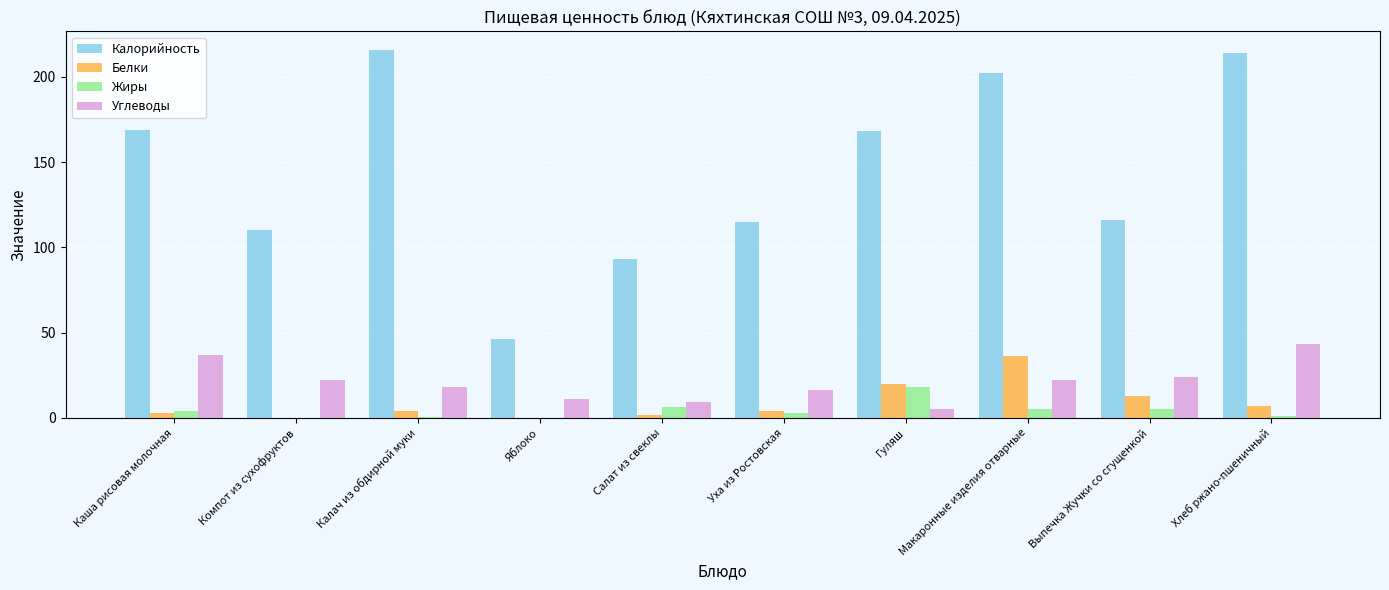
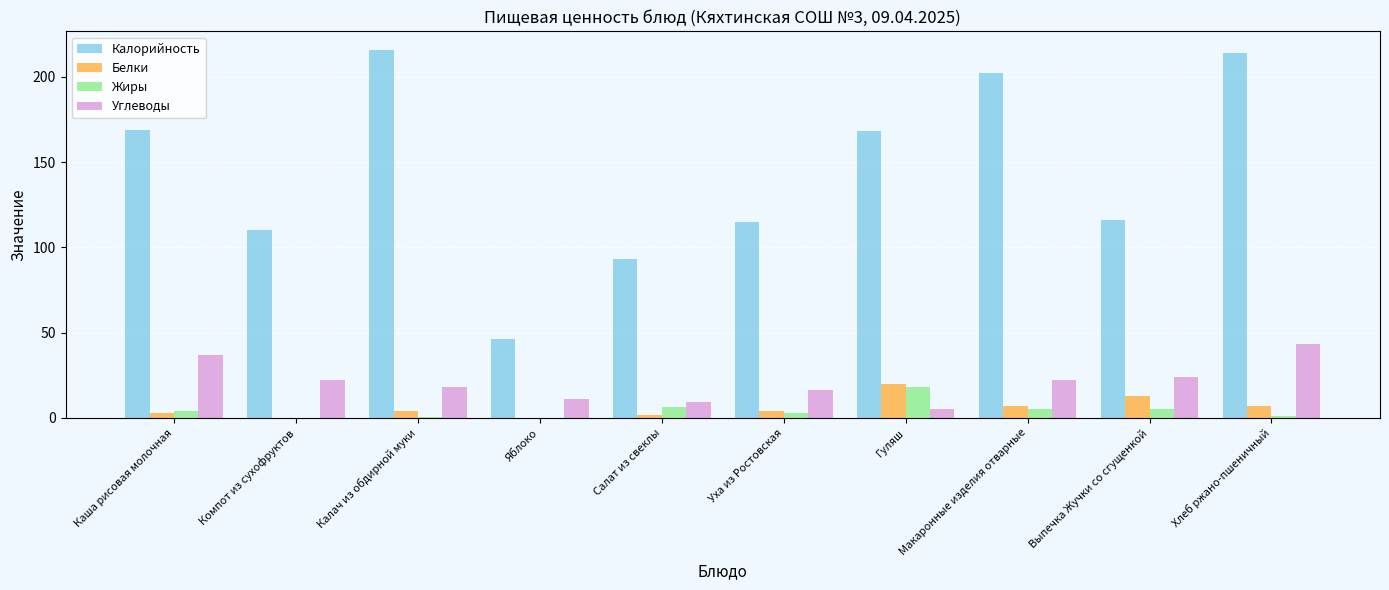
Белки, Макаронные изделия отварные: 36 -> 7
